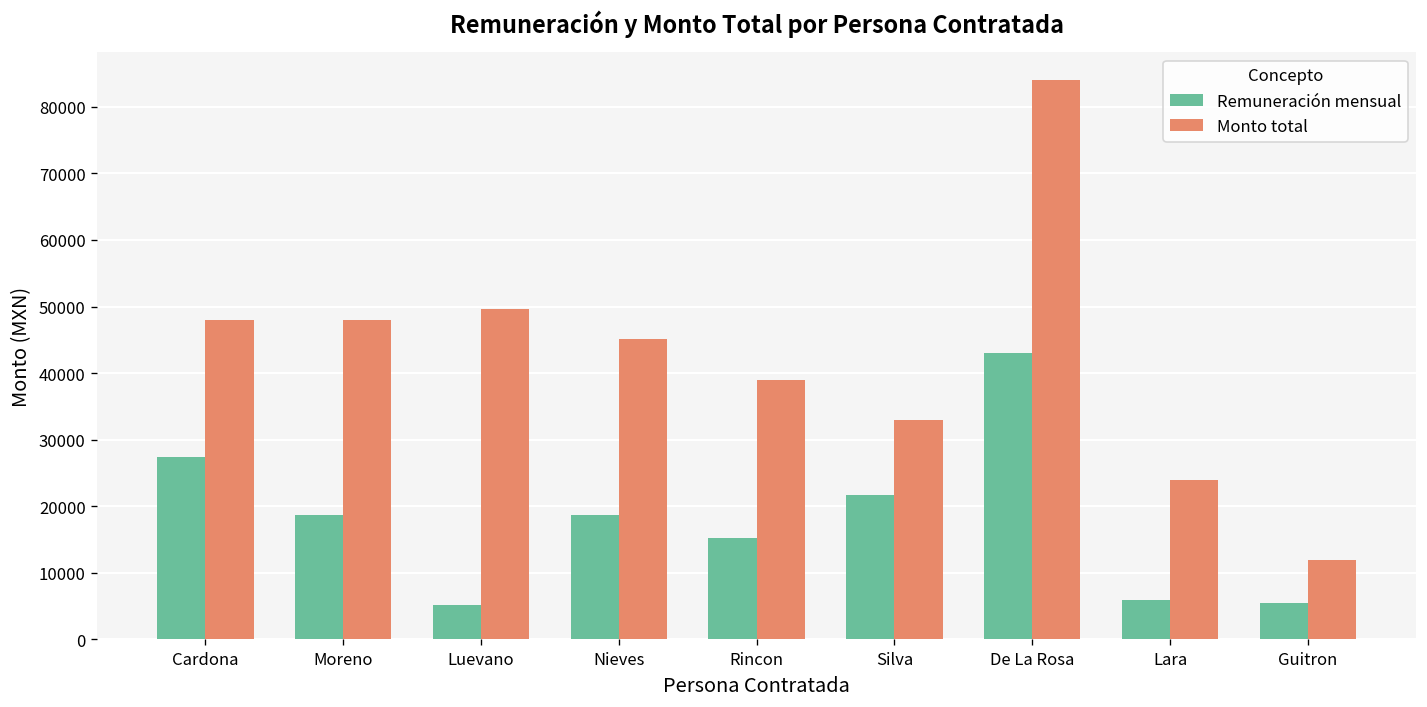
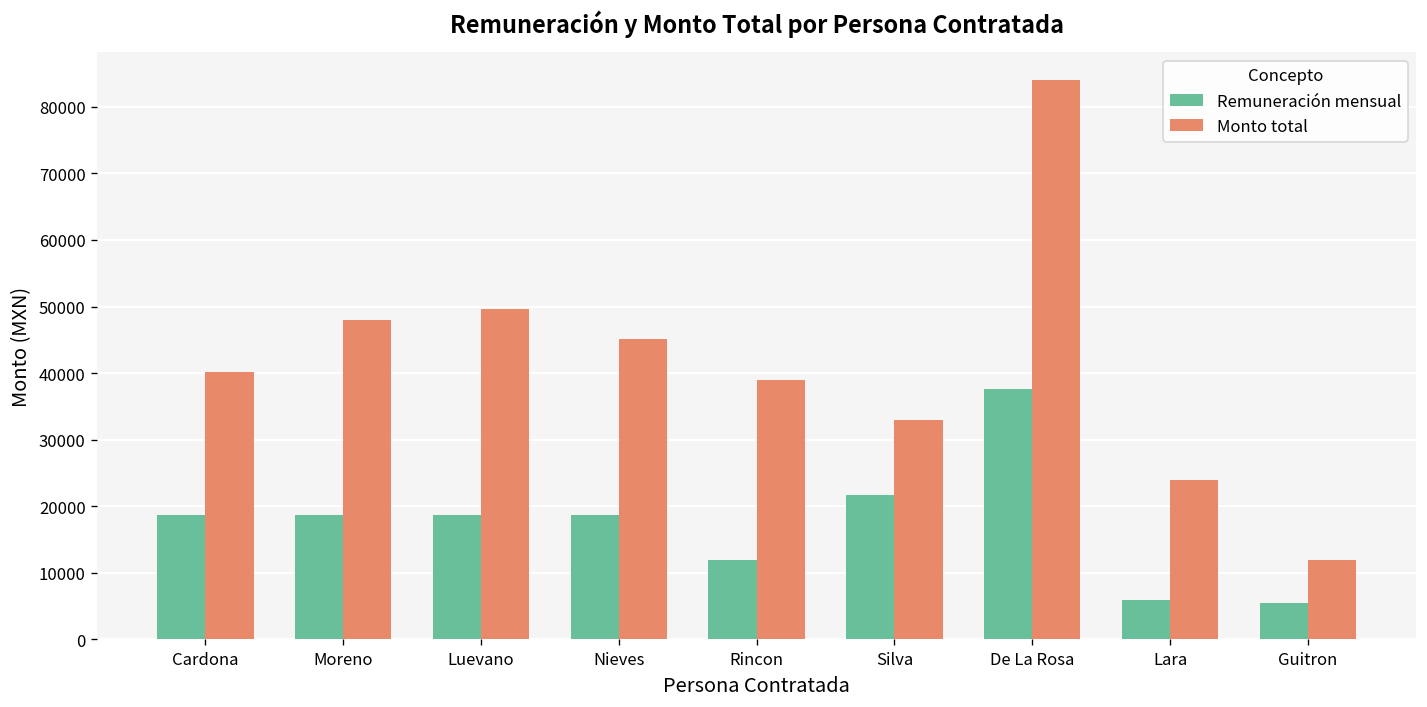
Remuneración mensual, Cardona: 27000 -> 19000
Monto total, Cardona: 48000 -> 40000
Remuneración mensual, Luevano: 5000 -> 19000
Remuneración mensual, Rincon: 15000 -> 12000
Remuneración mensual, De La Rosa: 43000 -> 38000
